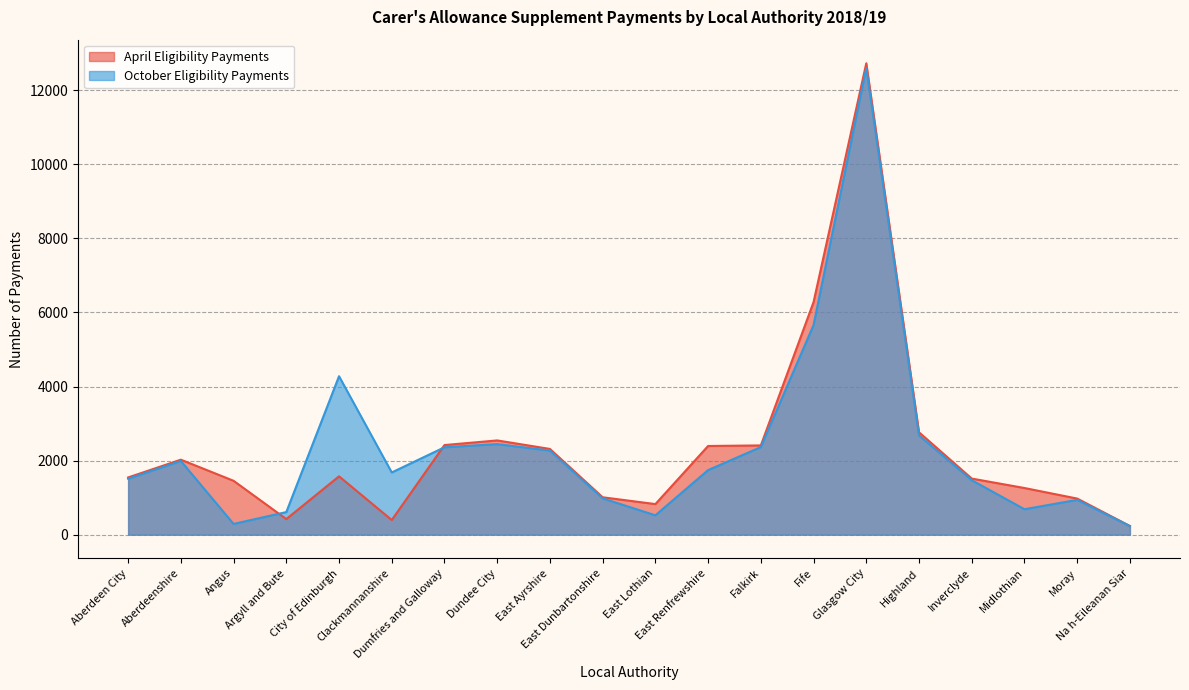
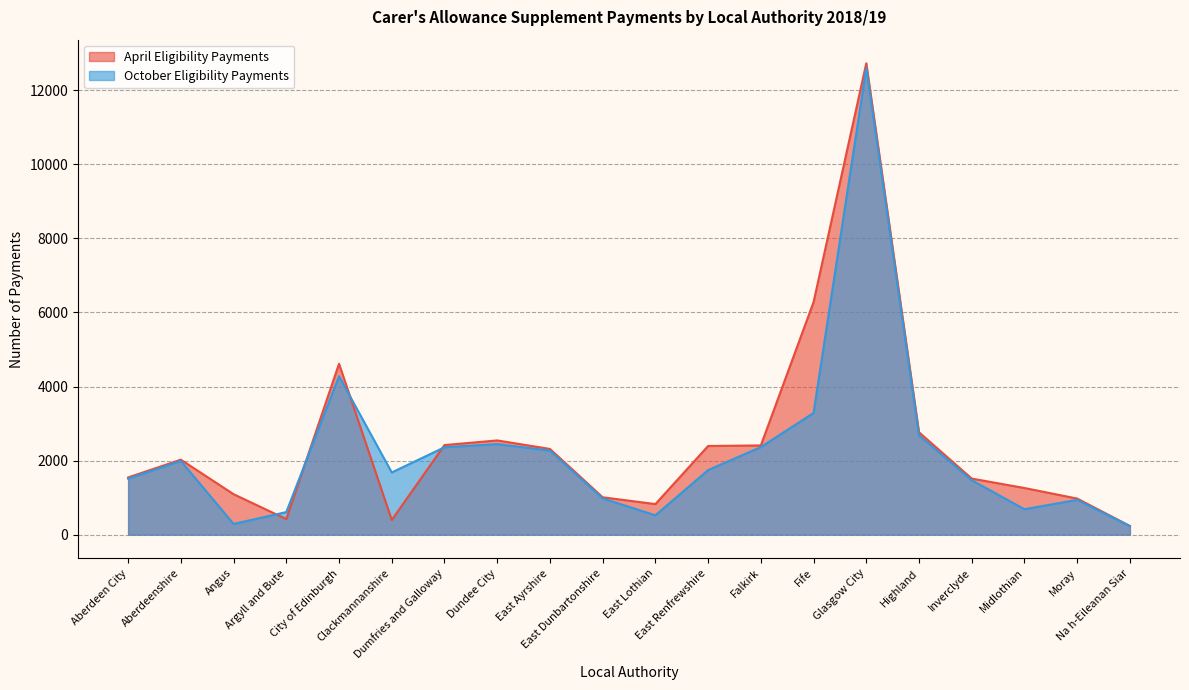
April Eligibility Payments, Angus: 1500 -> 1100
April Eligibility Payments, City of Edinburgh: 1600 -> 4600
October Eligibility Payments, Fife: 5700 -> 3300
